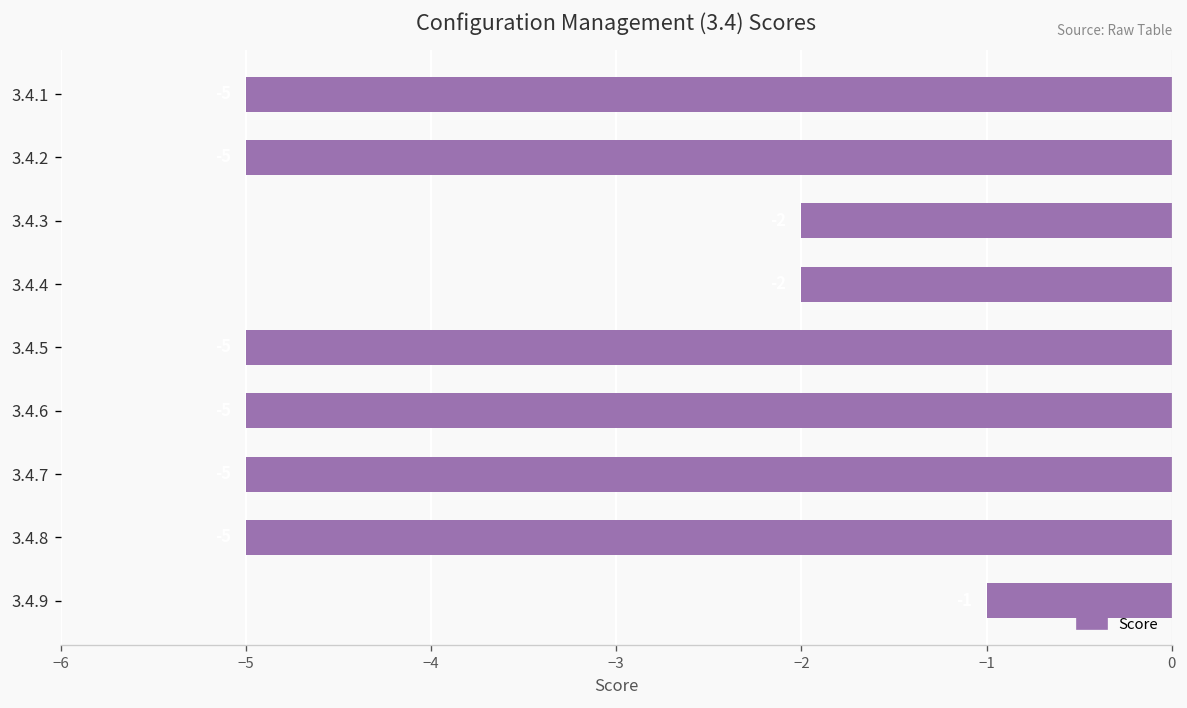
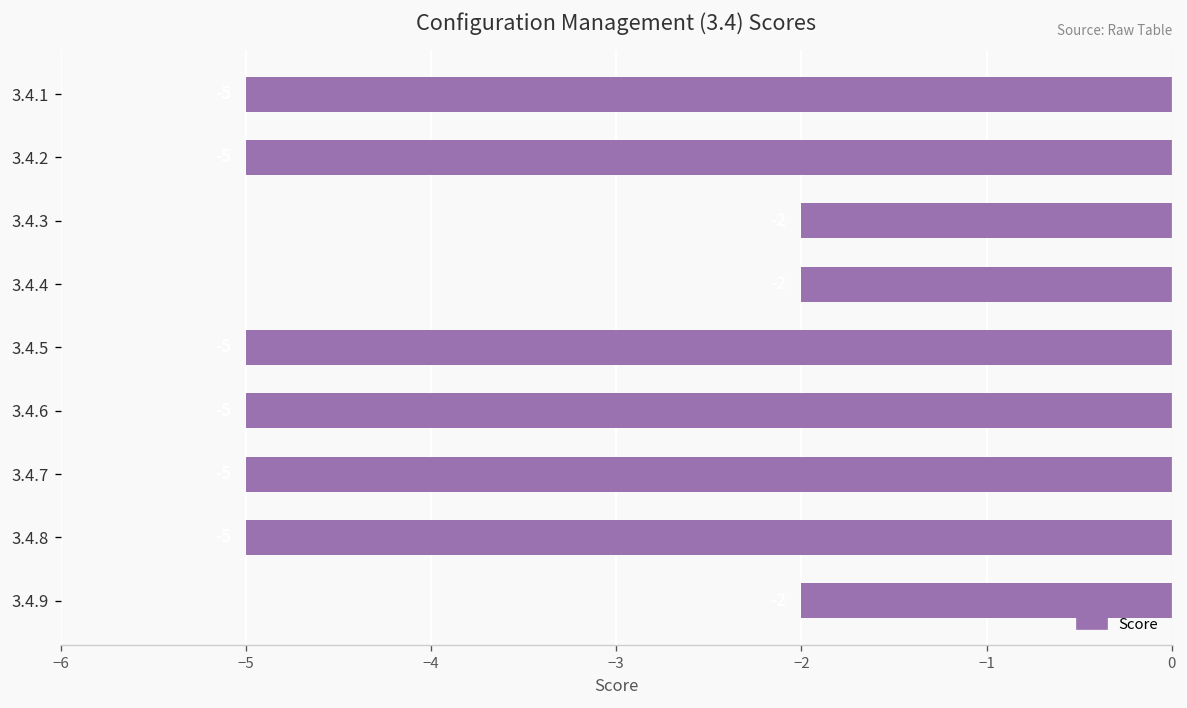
3.4.9: -1 -> -2
